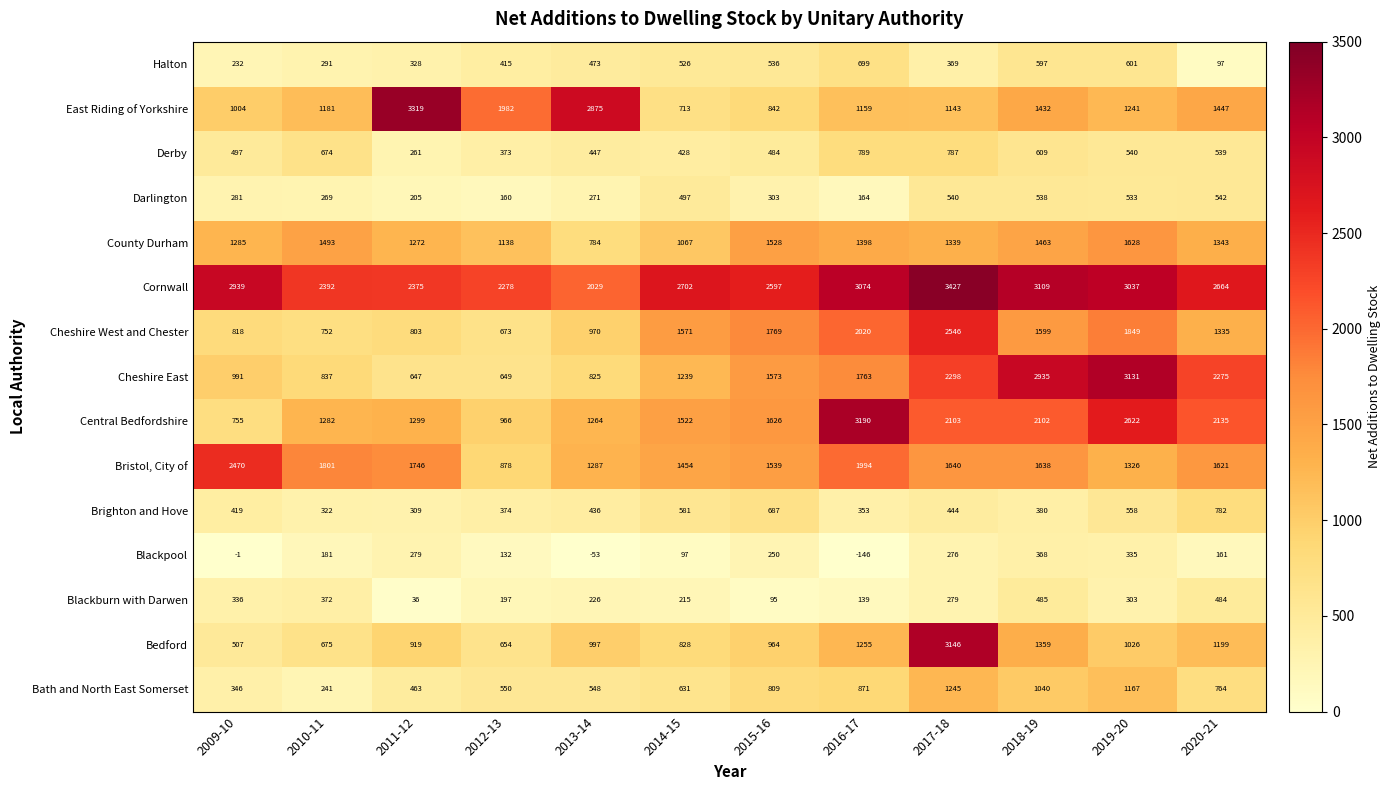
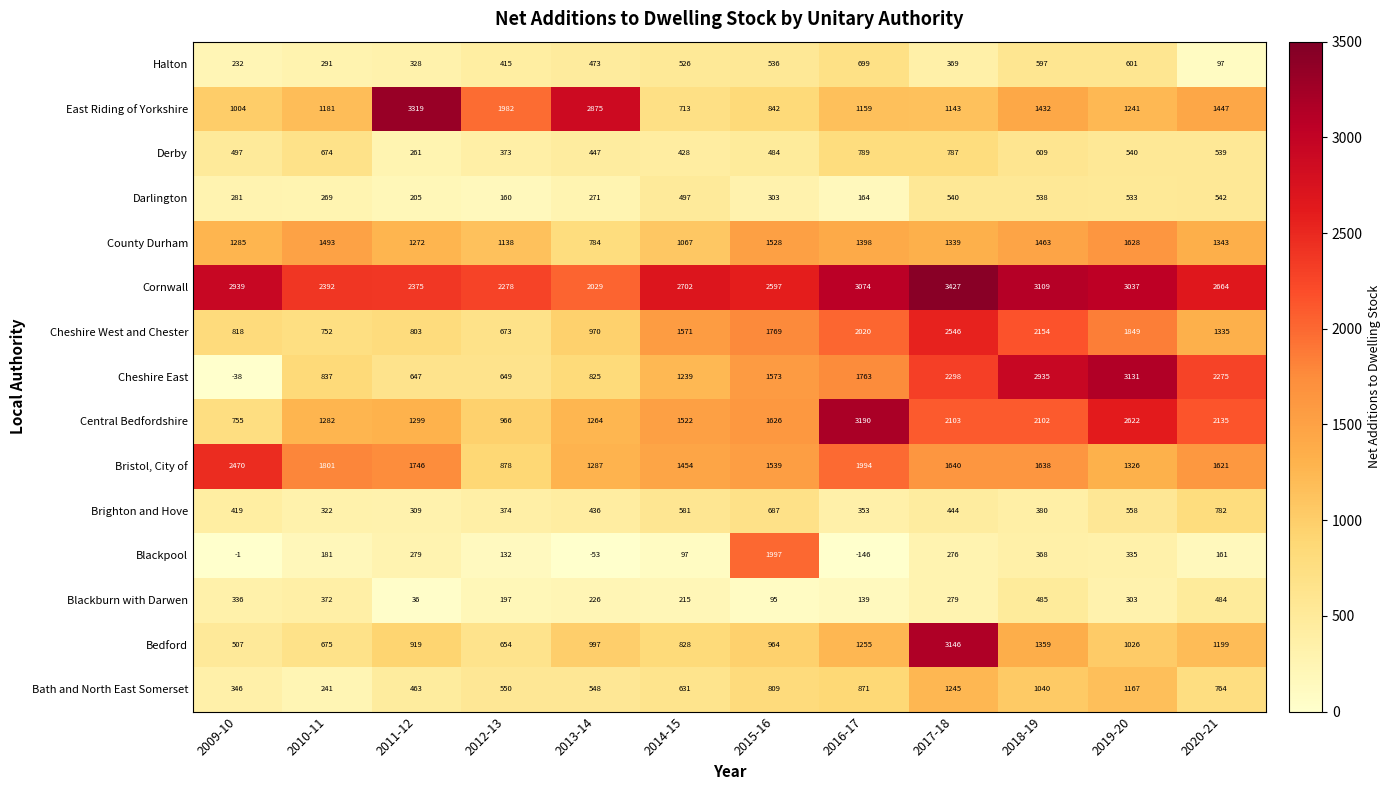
Cheshire West and Chester, 2018-19: 1599 -> 2154
Cheshire East, 2009-10: 991 -> -38
Blackpool, 2015-16: 250 -> 1997
